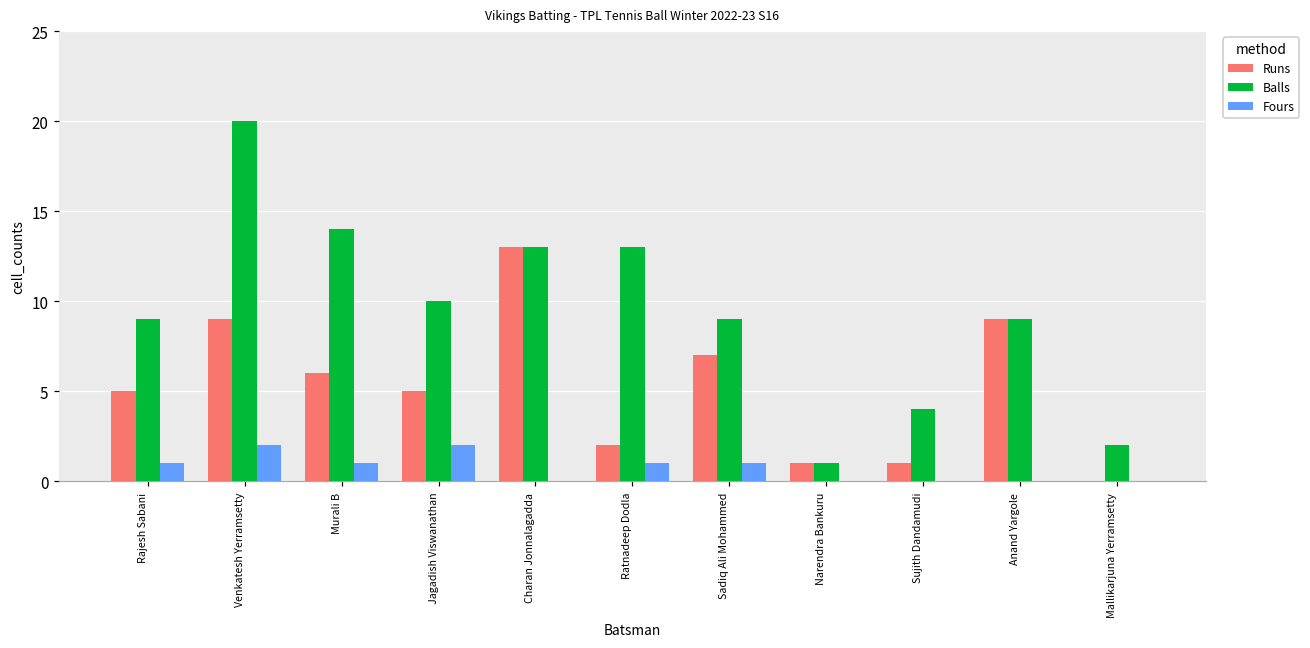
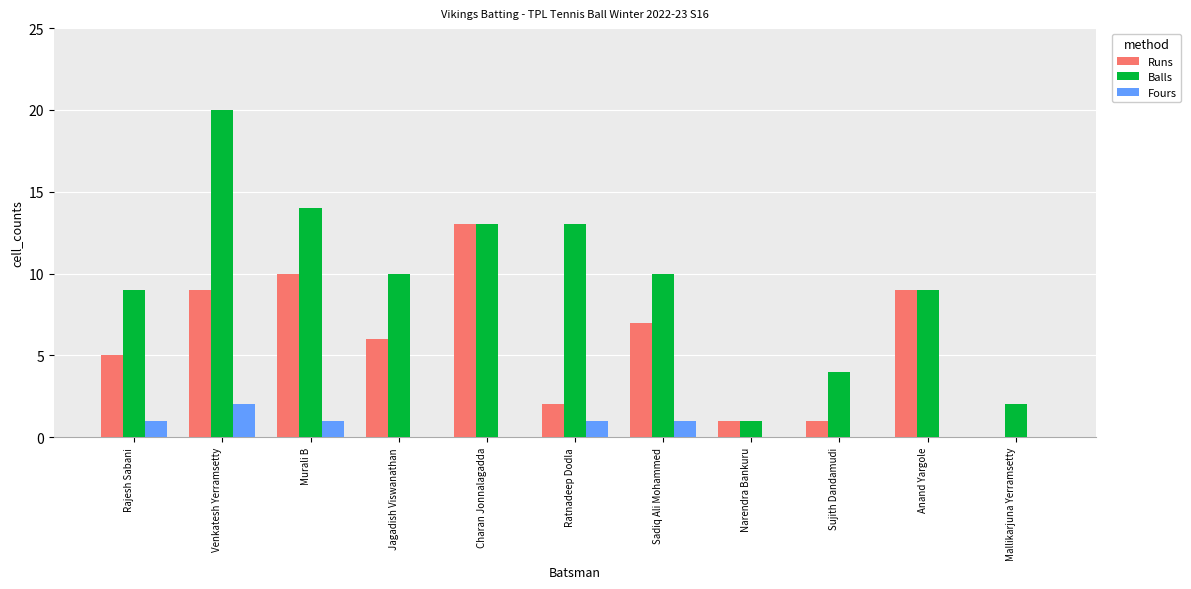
Runs, Murali B: 6 -> 10
Runs, Jagadish Viswanathan: 5 -> 6
Fours, Jagadish Viswanathan: 2 -> 0
Balls, Sadiq Ali Mohammed: 9 -> 10
